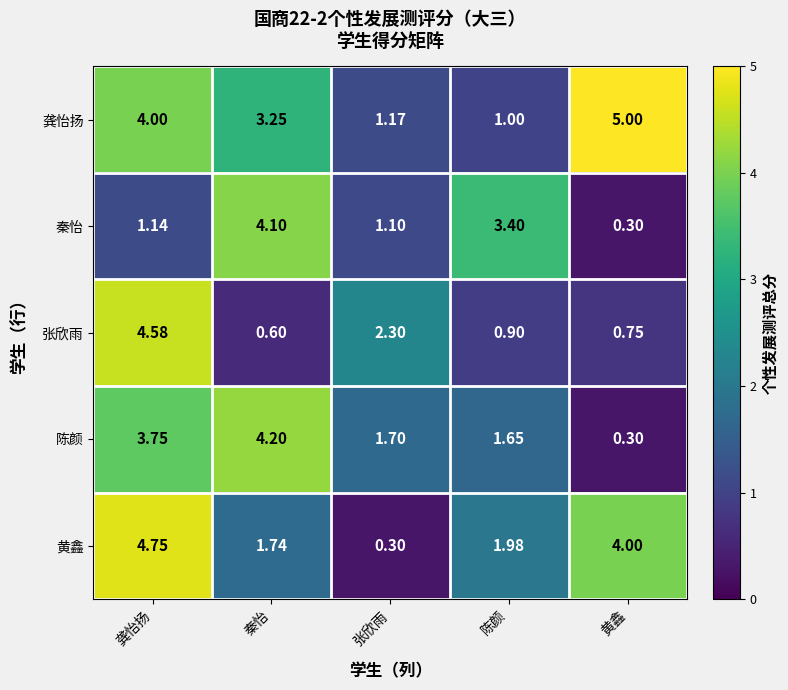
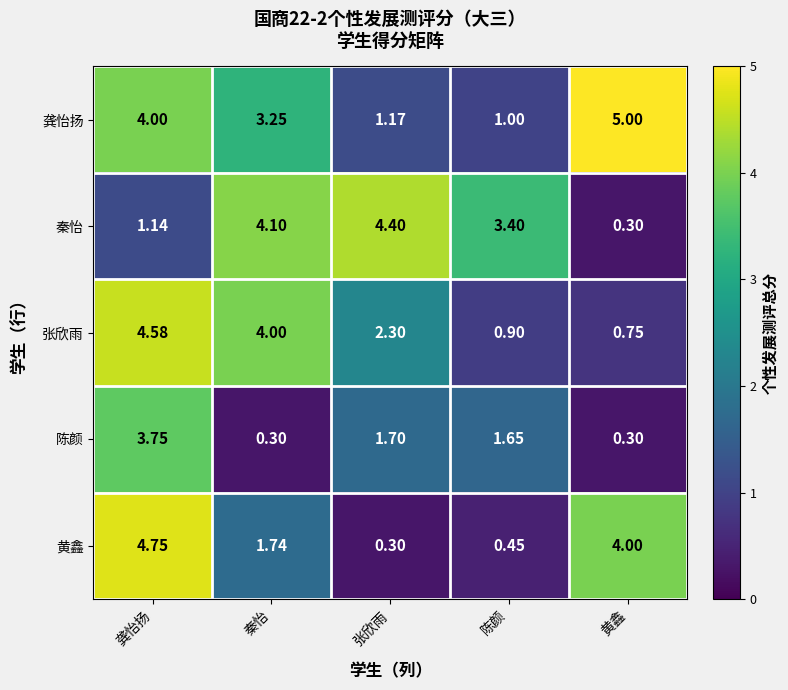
秦怡, 张欣雨: 1.10 -> 4.40
张欣雨, 秦怡: 0.60 -> 4.00
陈颜, 秦怡: 4.20 -> 0.30
黄鑫, 陈颜: 1.98 -> 0.45
